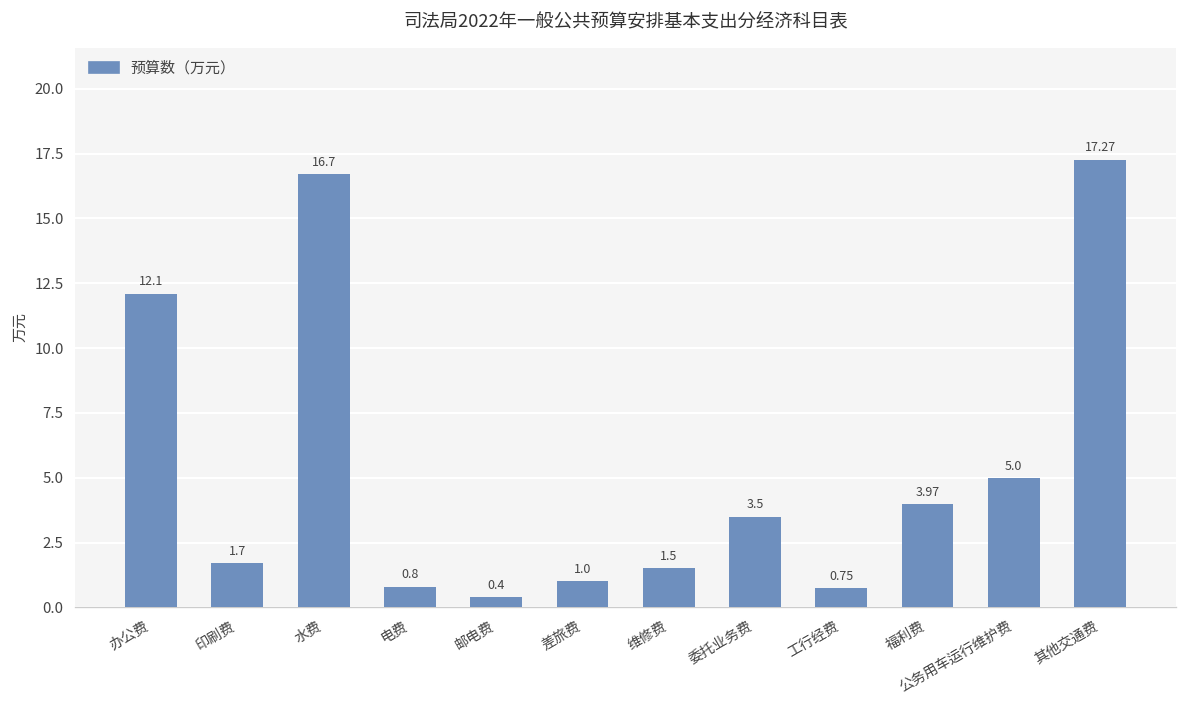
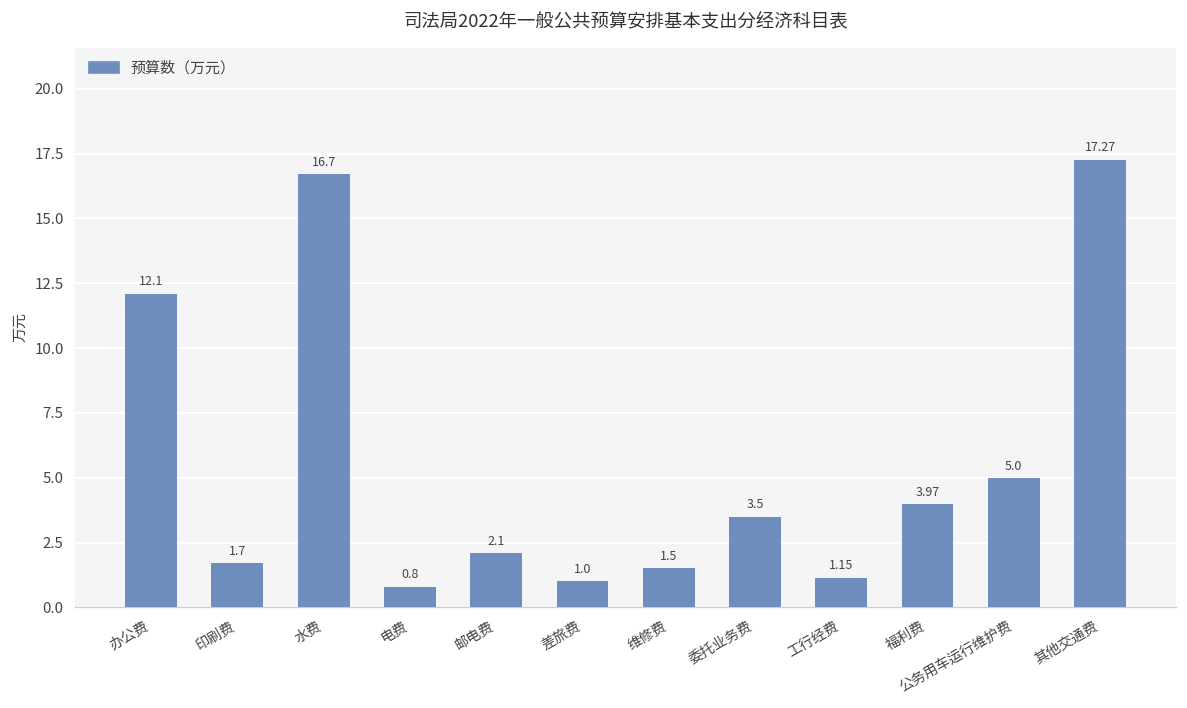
邮电费: 0.4 -> 2.1
工行经费: 0.75 -> 1.15
